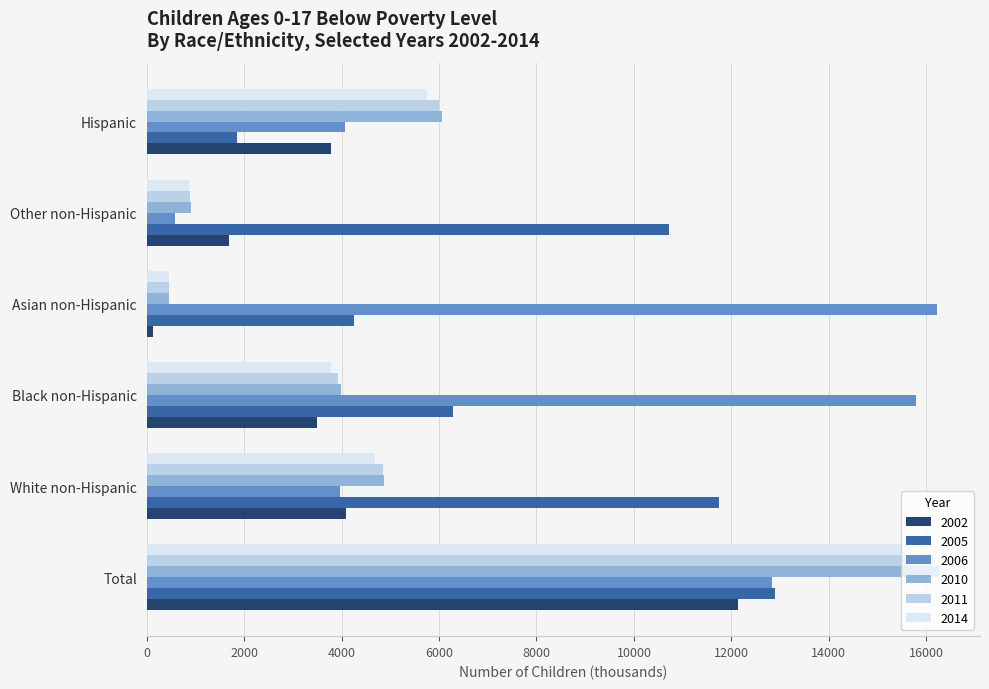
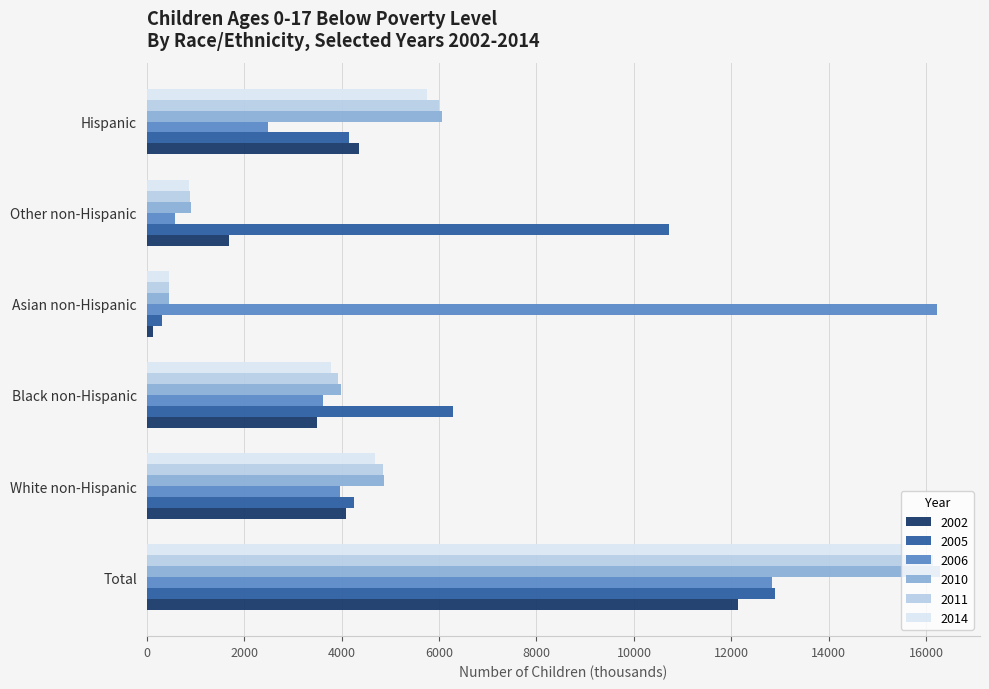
2006, Hispanic: 4100 -> 2500
2005, Hispanic: 1900 -> 4100
2002, Hispanic: 3800 -> 4400
2005, Asian non-Hispanic: 4300 -> 300
2006, Black non-Hispanic: 15800 -> 3600
2005, White non-Hispanic: 11700 -> 4300
